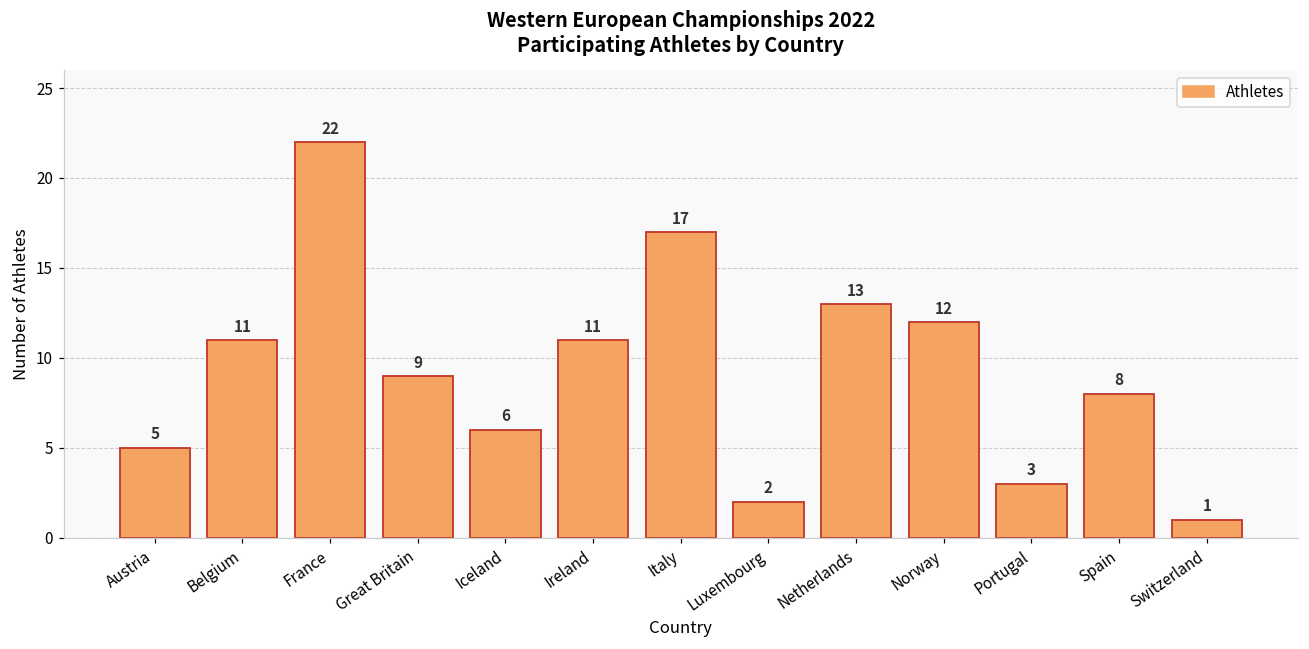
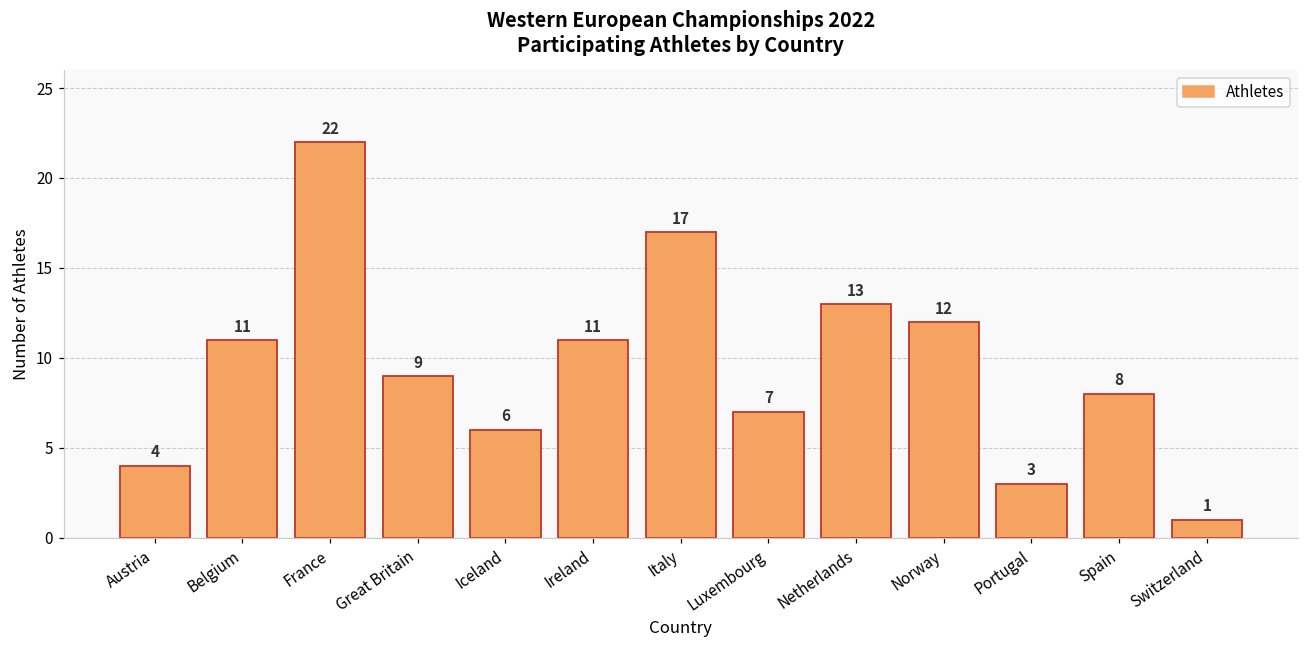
Austria: 5 -> 4
Luxembourg: 2 -> 7
